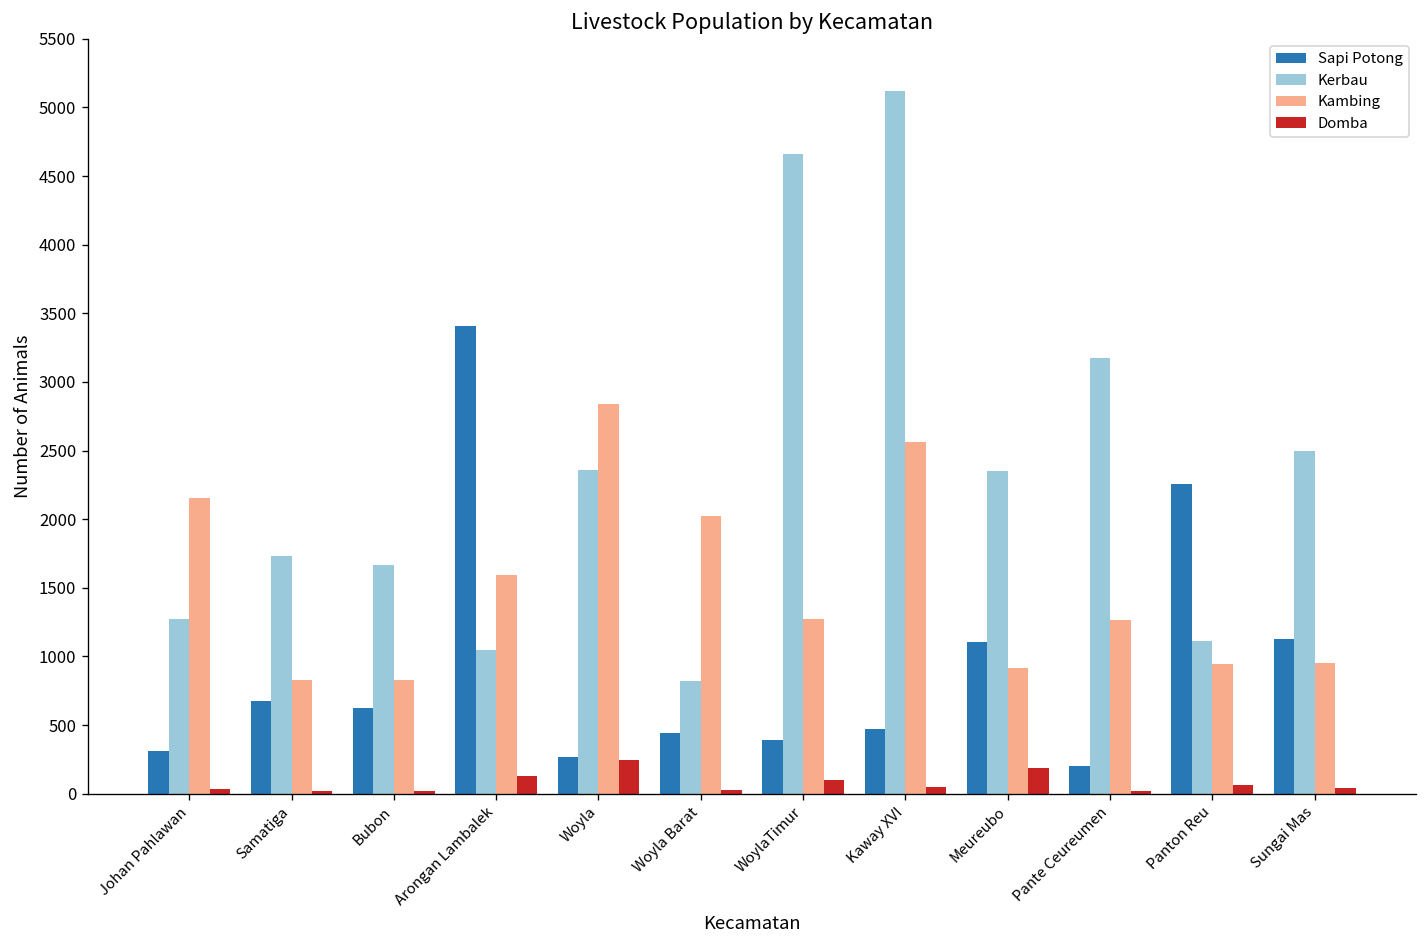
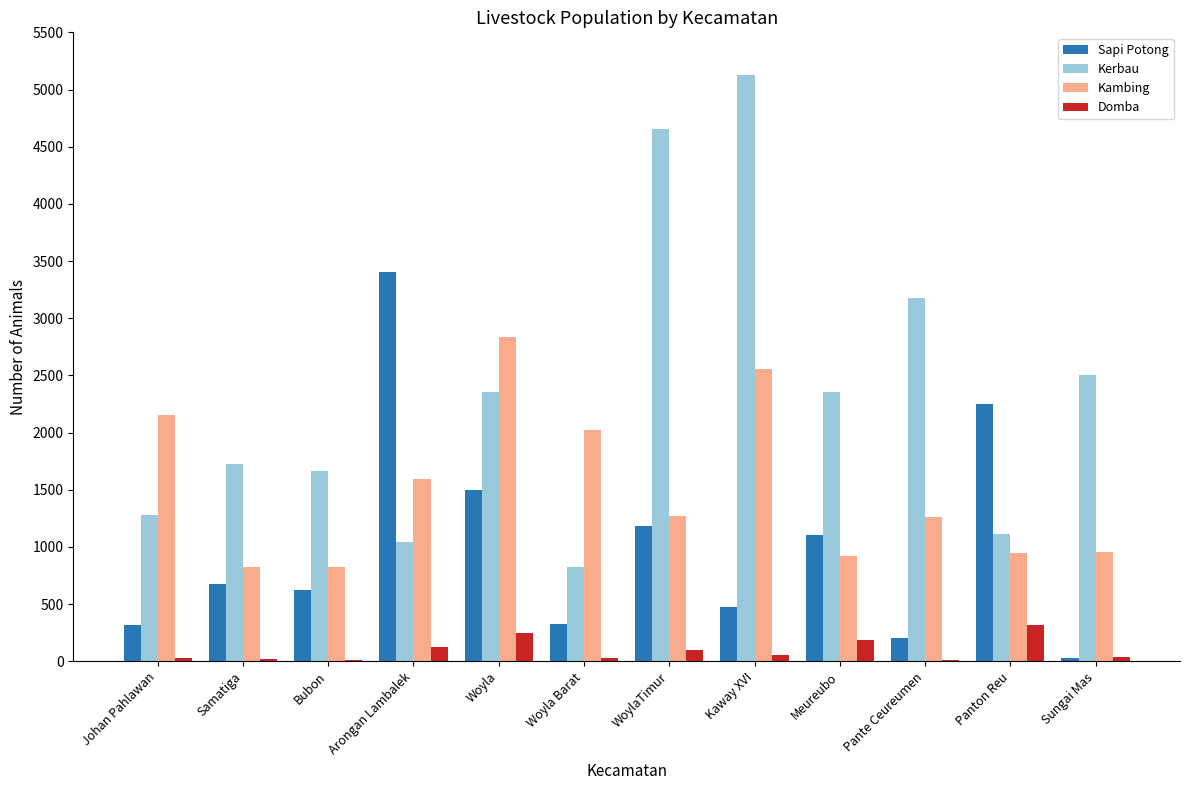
Sapi Potong, Woyla: 270 -> 1500
Sapi Potong, Woyla Barat: 440 -> 330
Sapi Potong, WoylaTimur: 390 -> 1190
Domba, Panton Reu: 60 -> 320
Sapi Potong, Sungai Mas: 1130 -> 30
